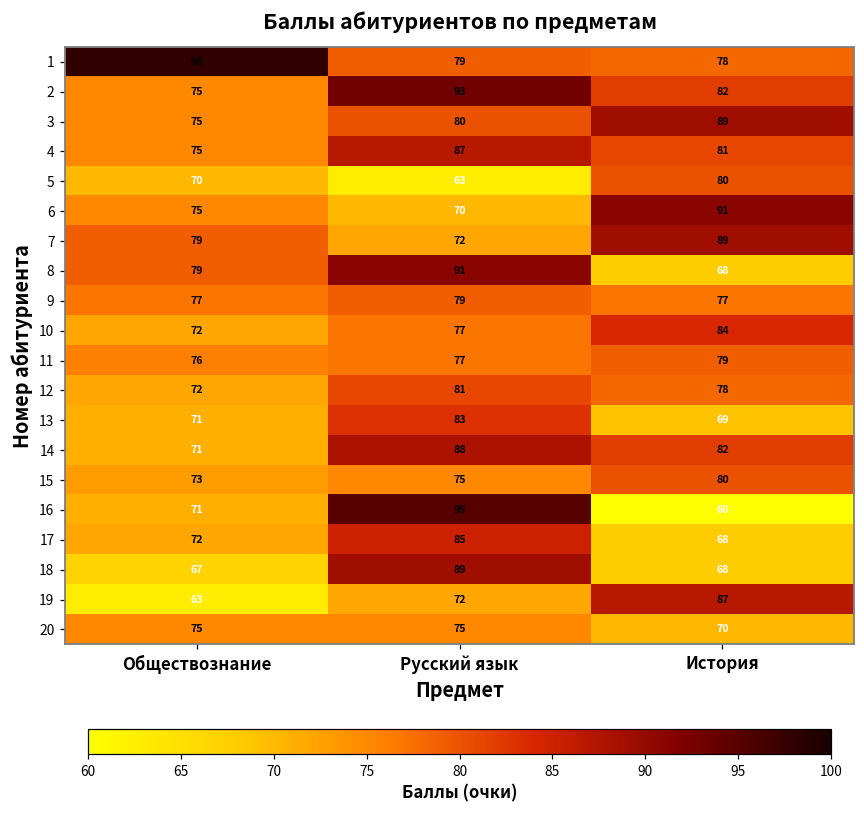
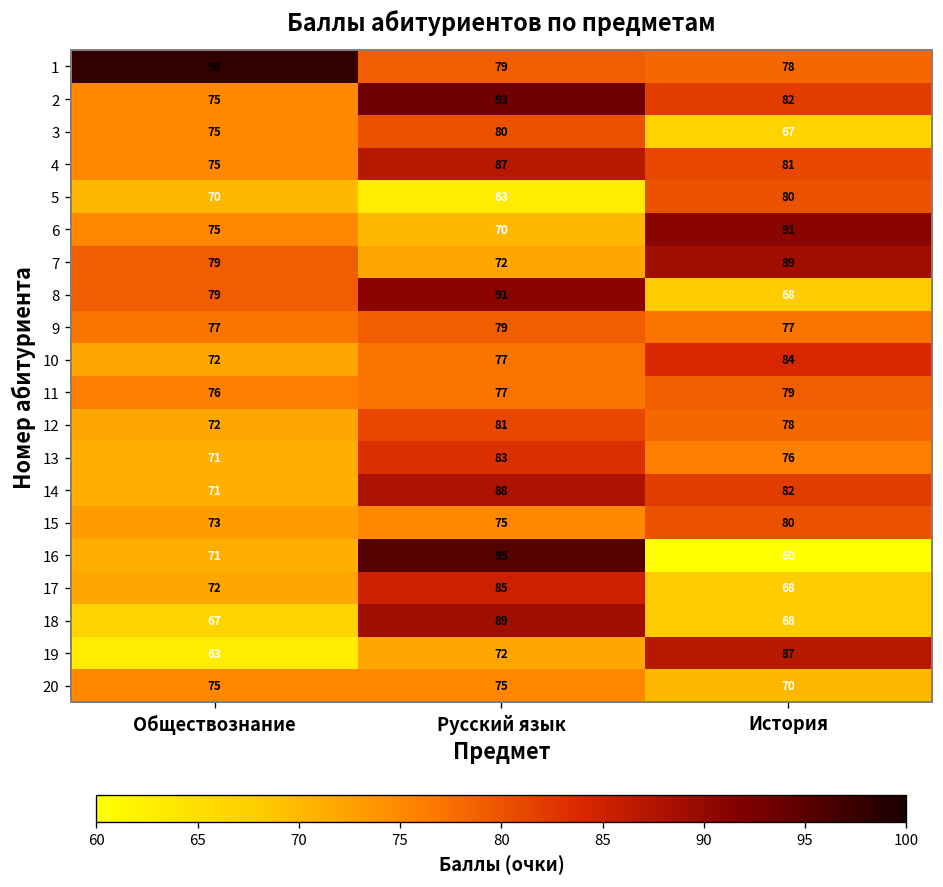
3, История: 89 -> 67
13, История: 69 -> 76
